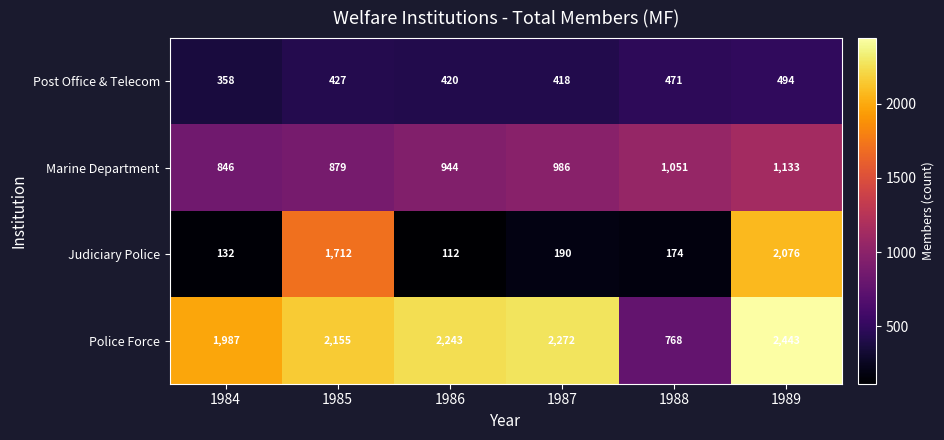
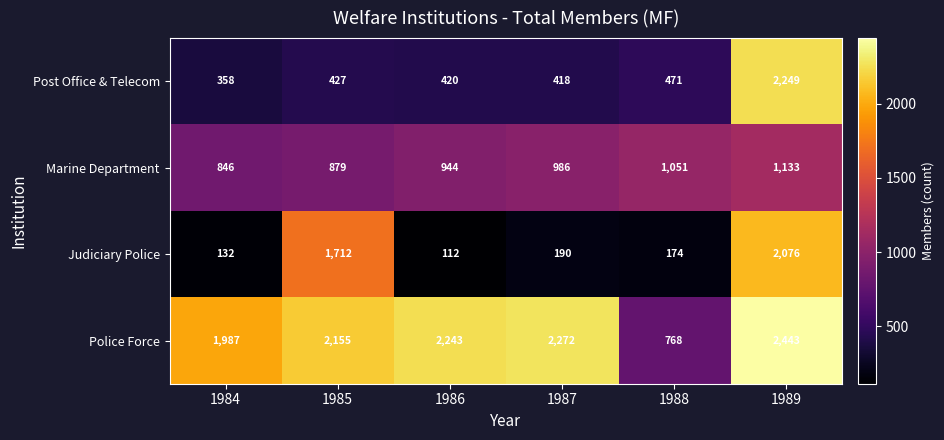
Post Office & Telecom, 1989: 494 -> 2,249
